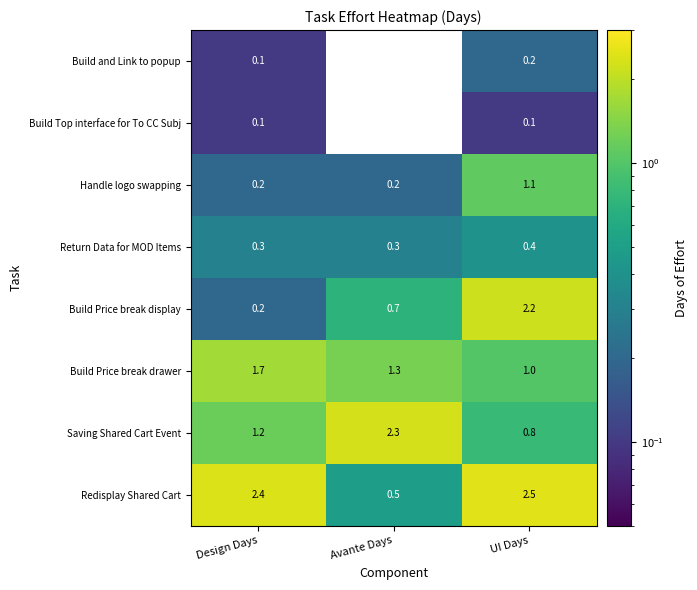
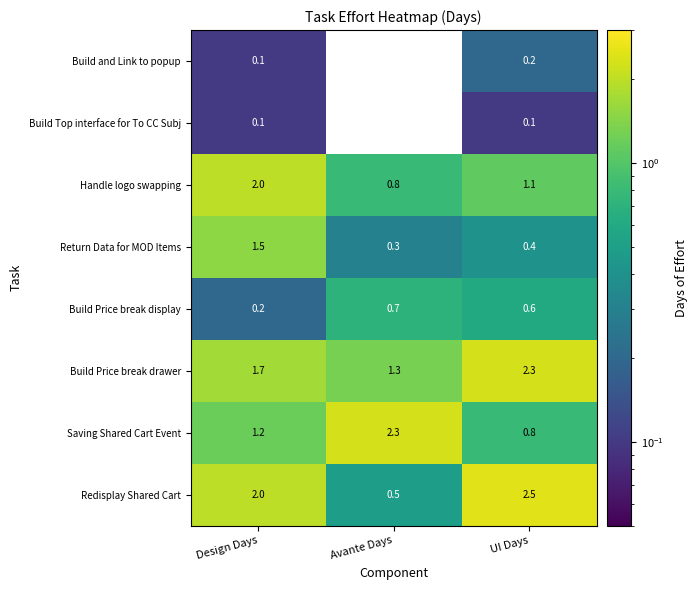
Handle logo swapping, Design Days: 0.2 -> 2.0
Handle logo swapping, Avante Days: 0.2 -> 0.8
Return Data for MOD Items, Design Days: 0.3 -> 1.5
Build Price break display, UI Days: 2.2 -> 0.6
Build Price break drawer, UI Days: 1.0 -> 2.3
Redisplay Shared Cart, Design Days: 2.4 -> 2.0
